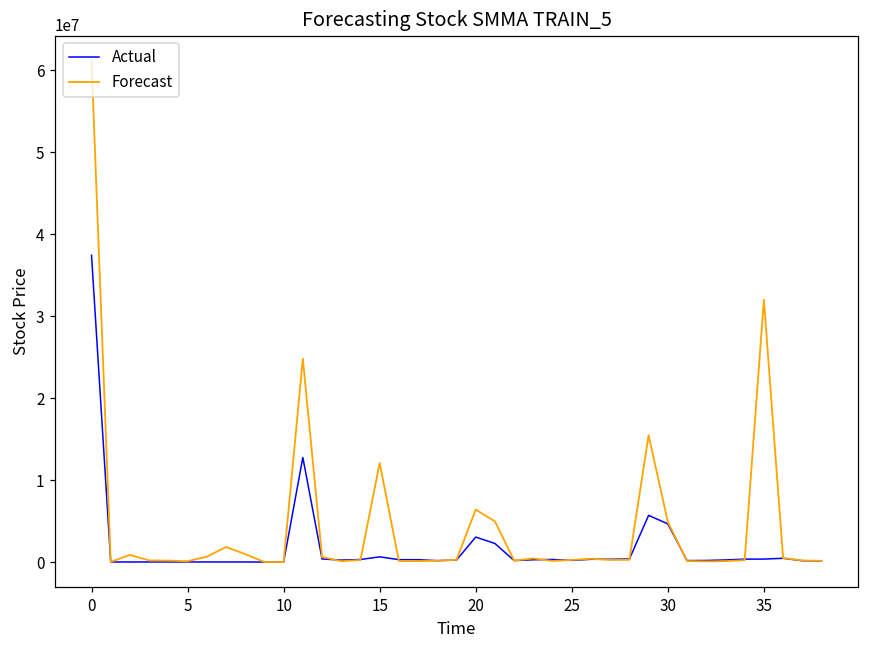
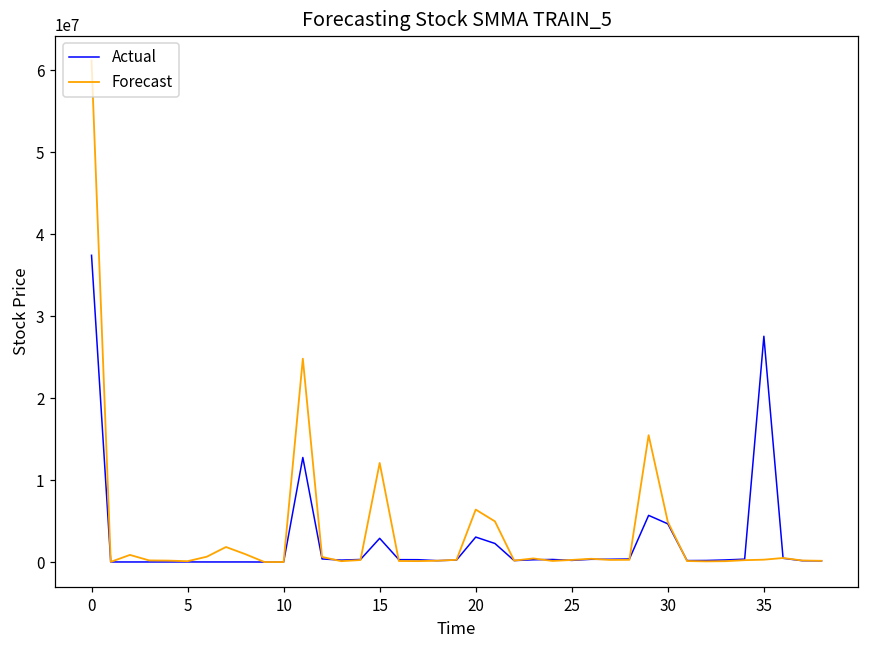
Actual, 15: 1000000 -> 3000000
Actual, 35: 0 -> 28000000
Forecast, 35: 32000000 -> 0
